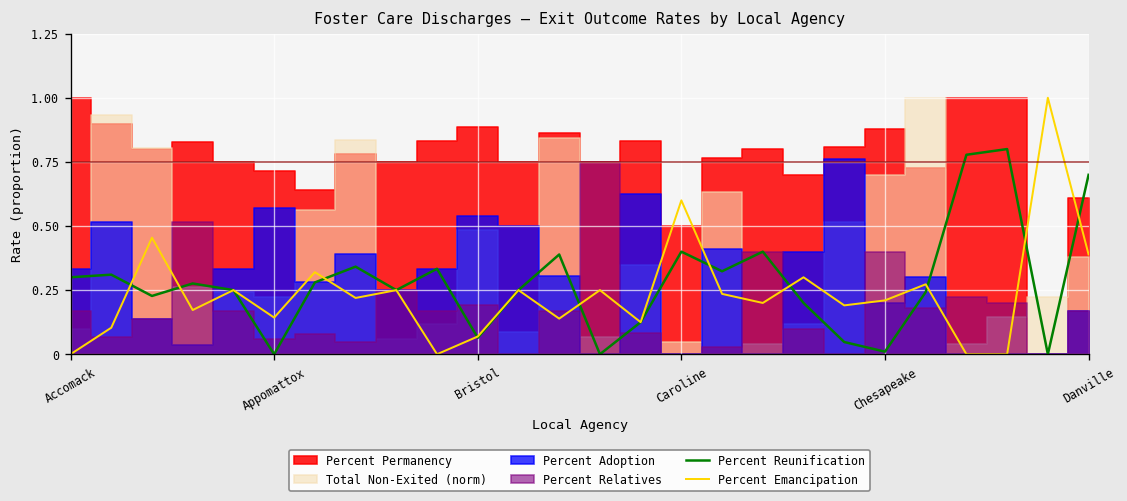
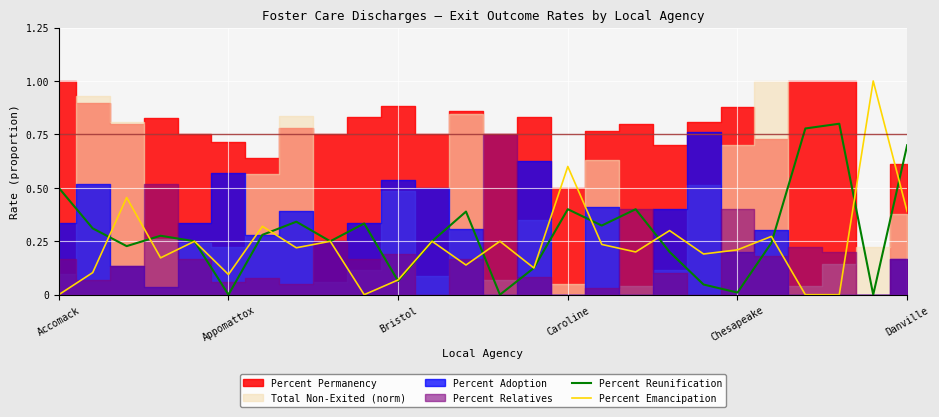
Percent Reunification, Accomack: 0.3 -> 0.5
Percent Emancipation, Appomattox: 0.14 -> 0.09
